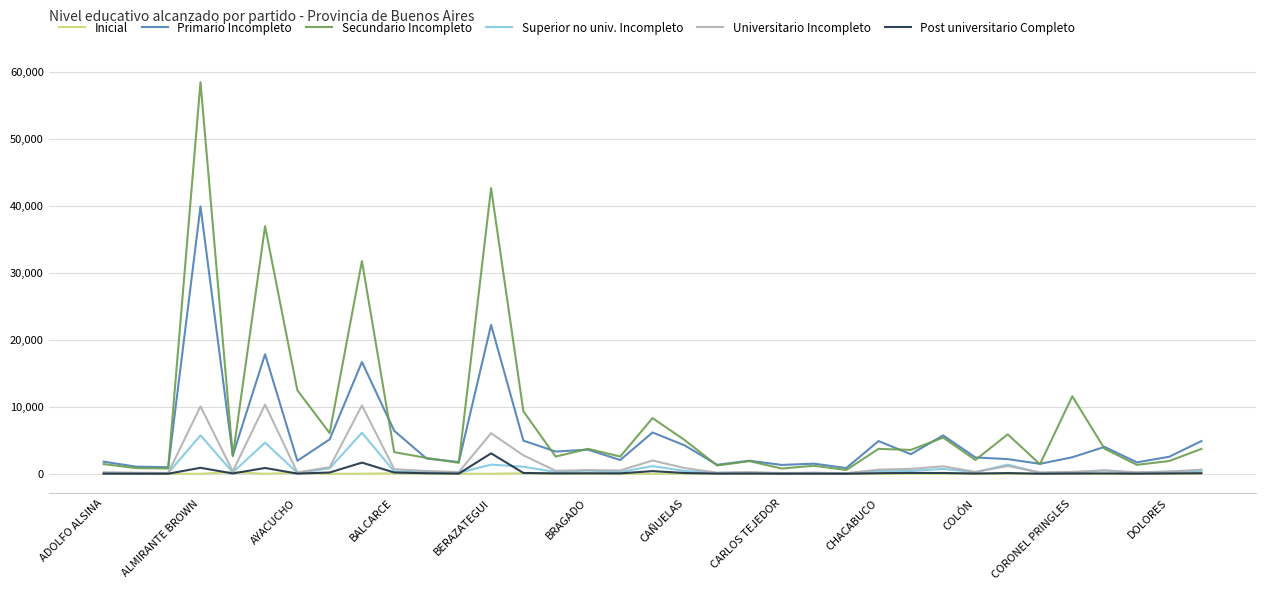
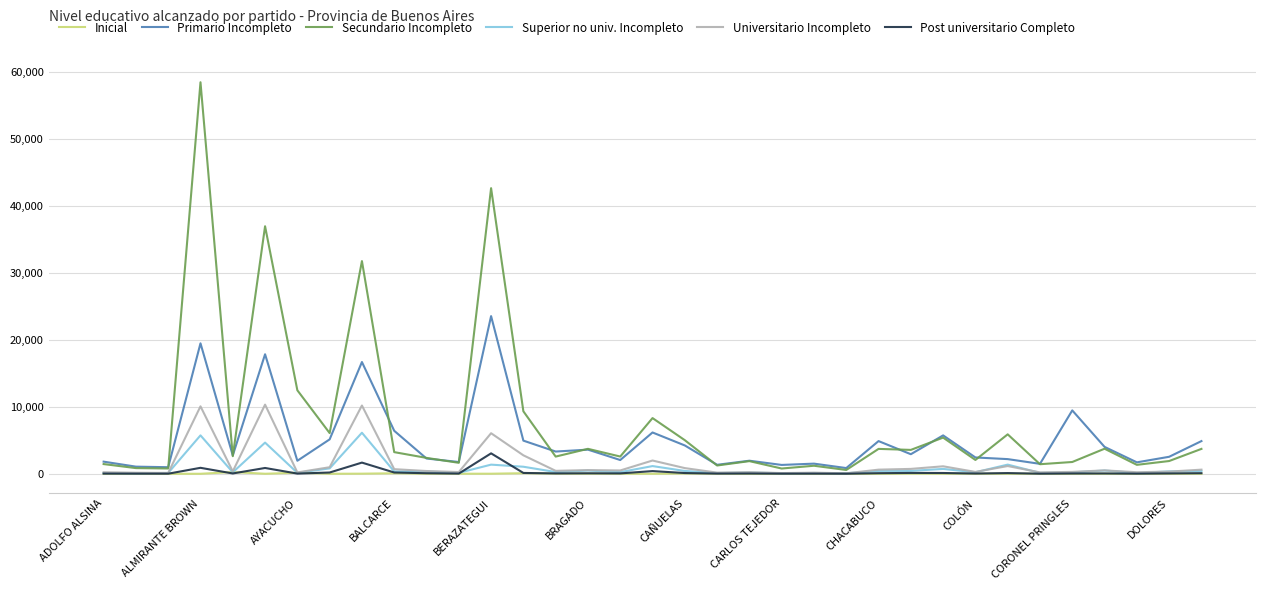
Primario Incompleto, ALMIRANTE BROWN: 40,000 -> 19,000
Primario Incompleto, BERAZATEGUI: 22,000 -> 24,000
Primario Incompleto, CORONEL PRINGLES: 2,000 -> 9,000
Secundario Incompleto, CORONEL PRINGLES: 12,000 -> 2,000
